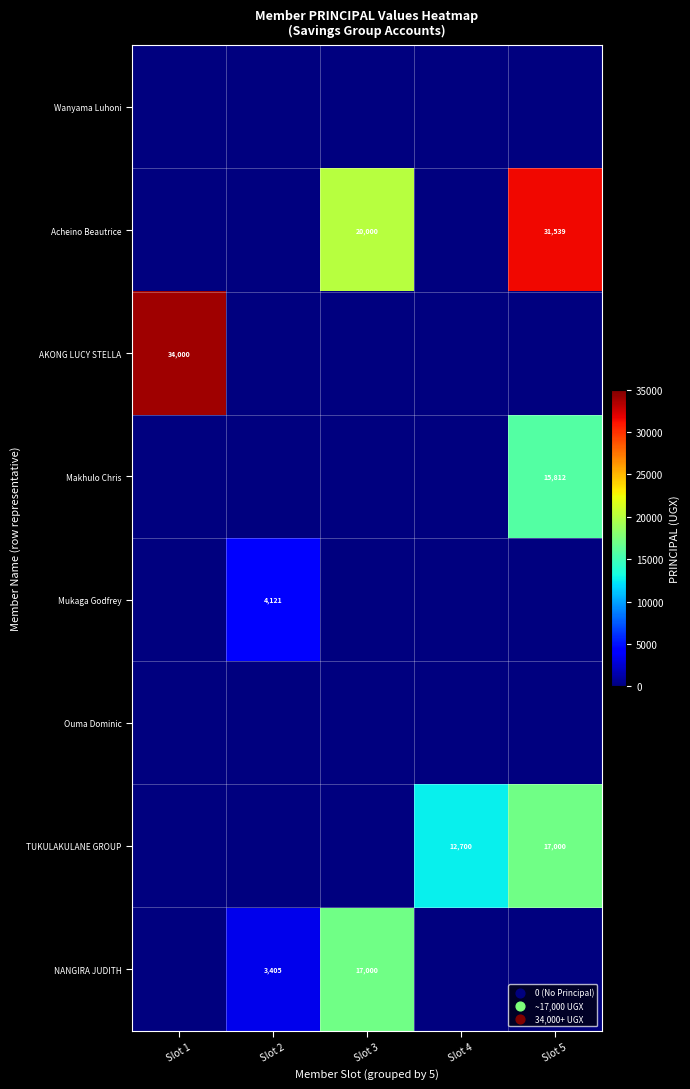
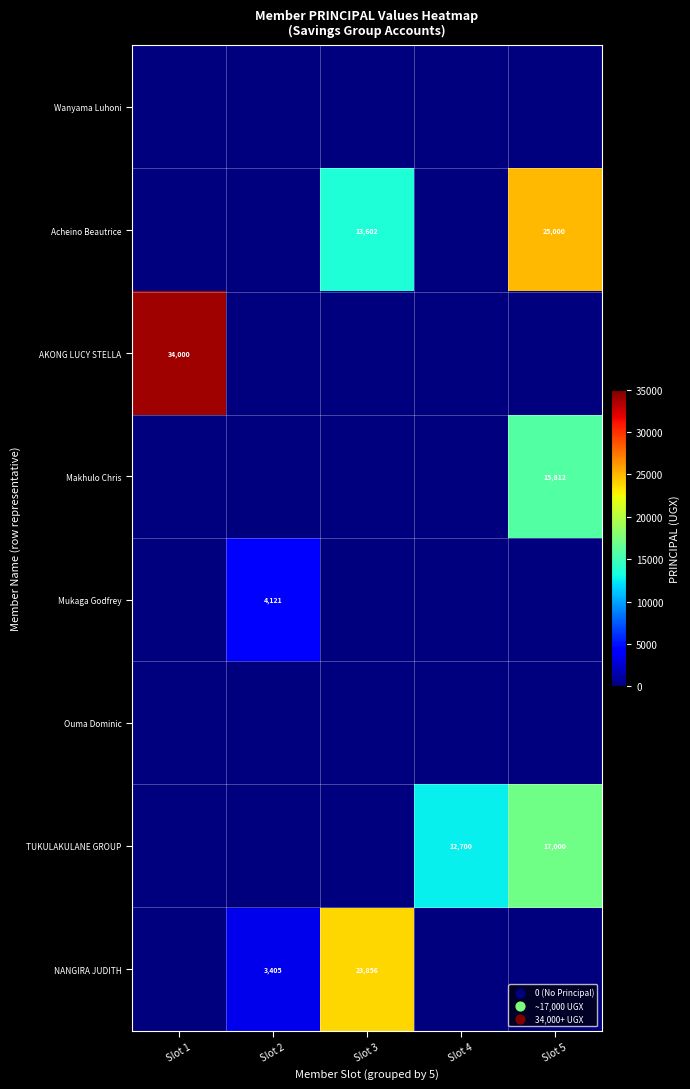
Acheino Beautrice, Slot 3: 20,000 -> 13,602
Acheino Beautrice, Slot 5: 31,539 -> 25,000
NANGIRA JUDITH, Slot 3: 17,000 -> 23,856
